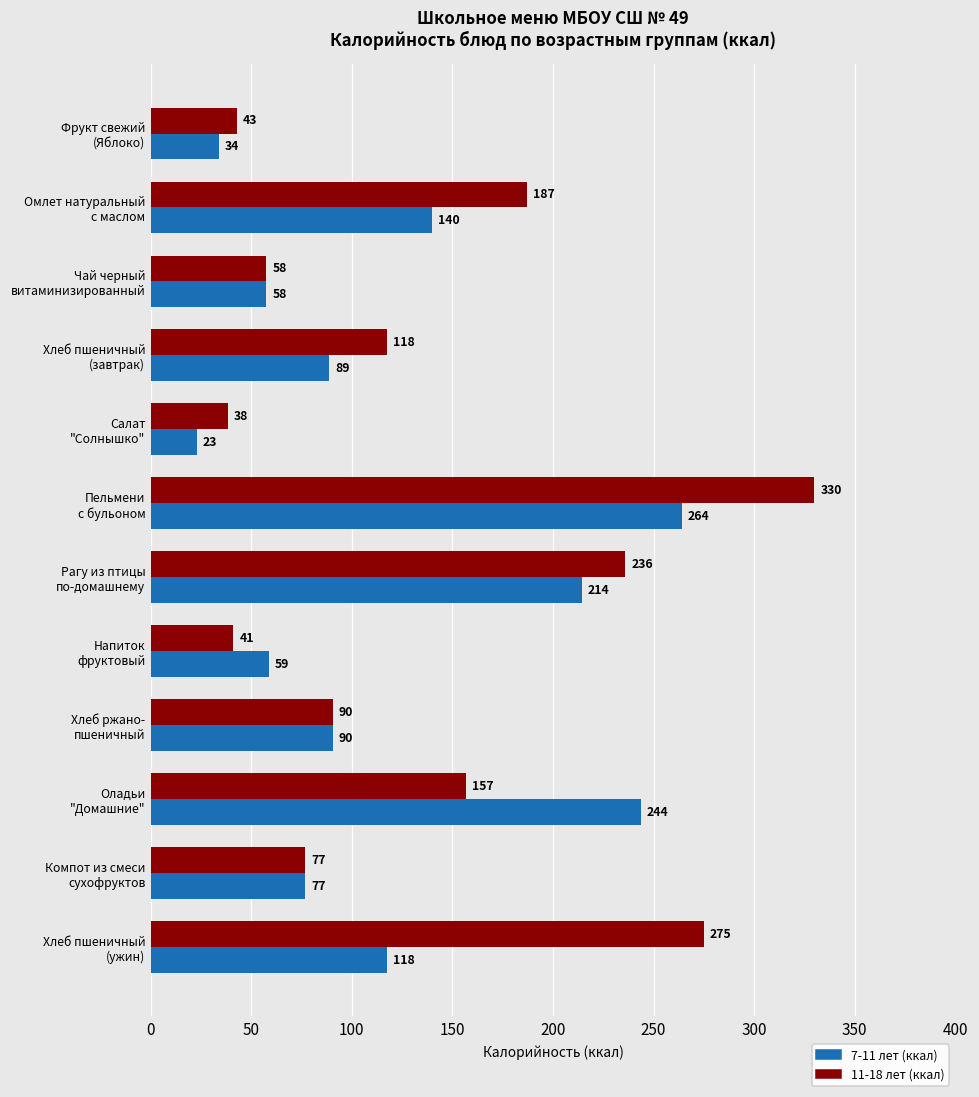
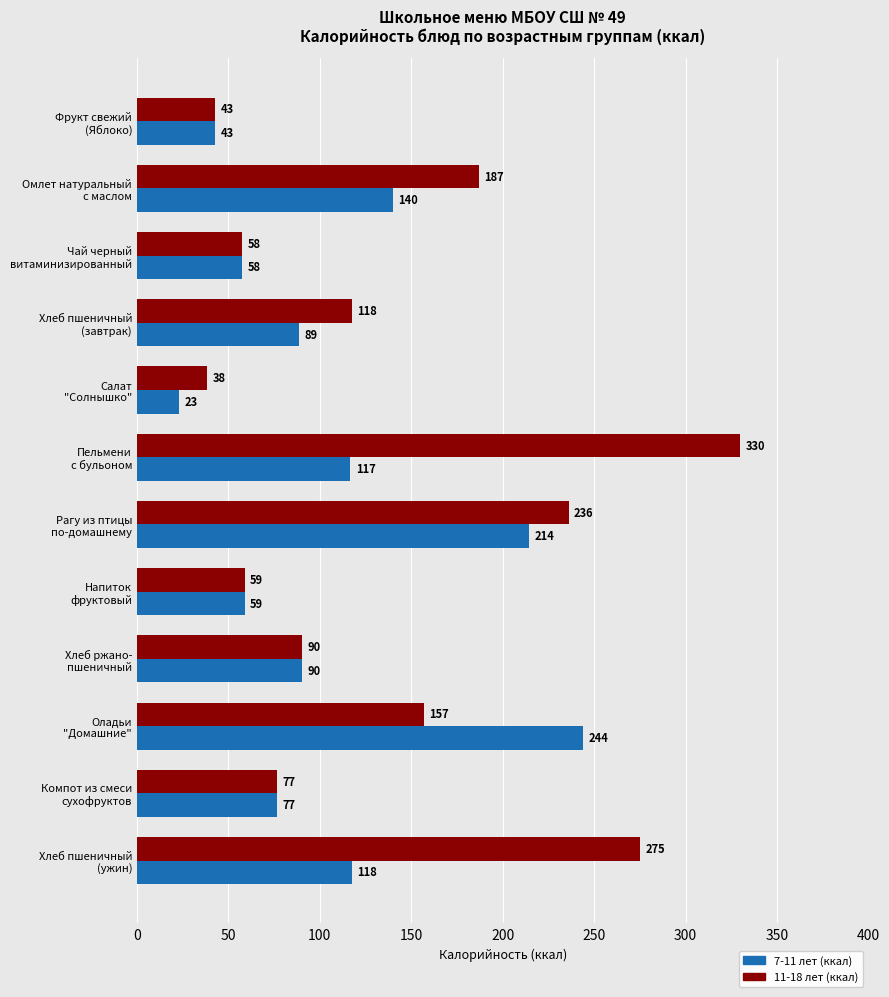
7-11 лет (ккал), Фрукт свежий (Яблоко): 34 -> 43
7-11 лет (ккал), Пельмени с бульоном: 264 -> 117
11-18 лет (ккал), Напиток фруктовый: 41 -> 59
